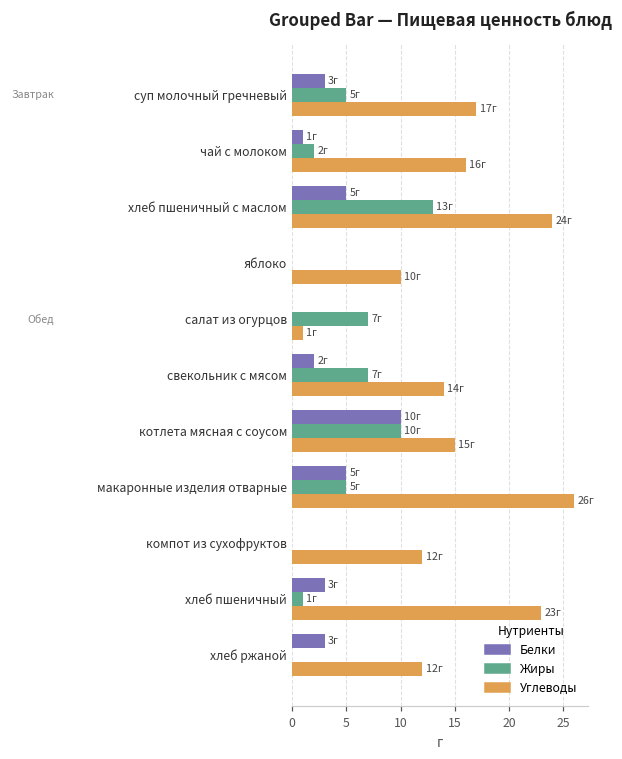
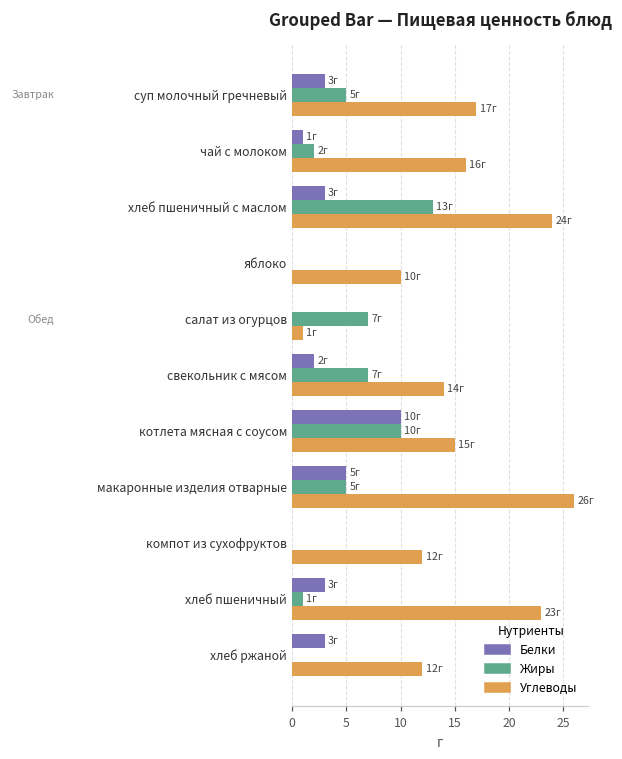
Белки, хлеб пшеничный с маслом: 5г -> 3г
